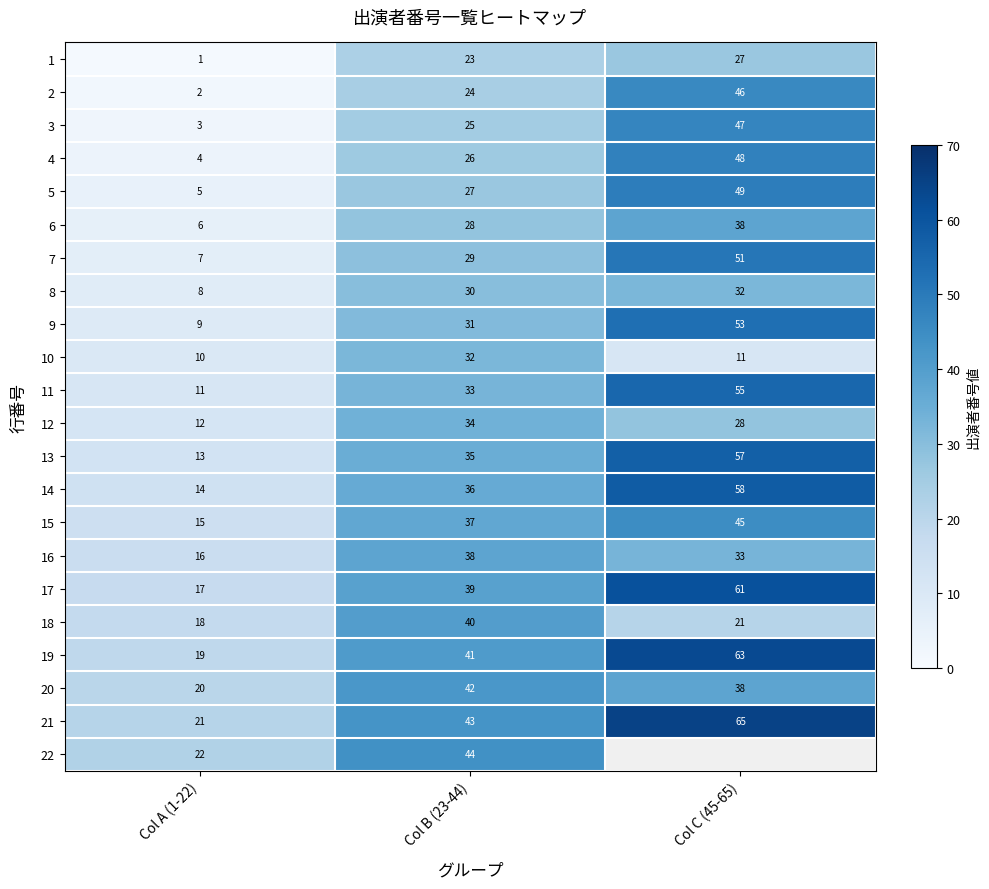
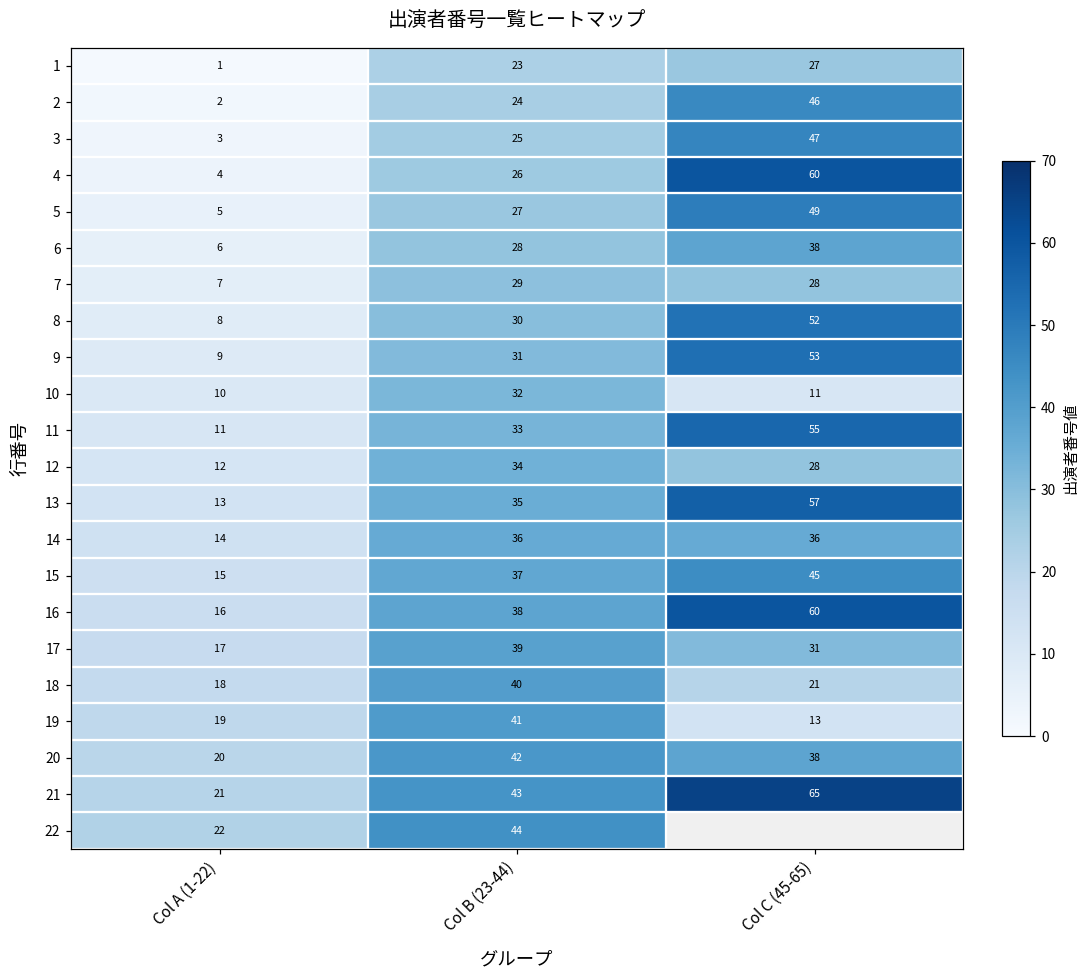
4, Col C (45-65): 48 -> 60
7, Col C (45-65): 51 -> 28
8, Col C (45-65): 32 -> 52
14, Col C (45-65): 58 -> 36
16, Col C (45-65): 33 -> 60
17, Col C (45-65): 61 -> 31
19, Col C (45-65): 63 -> 13
